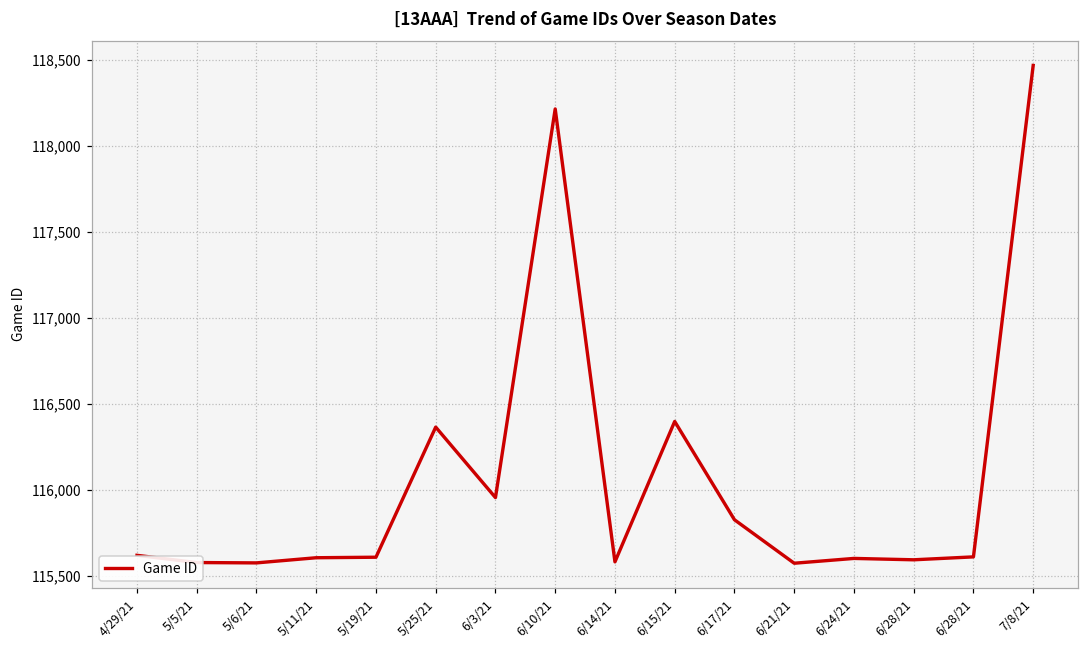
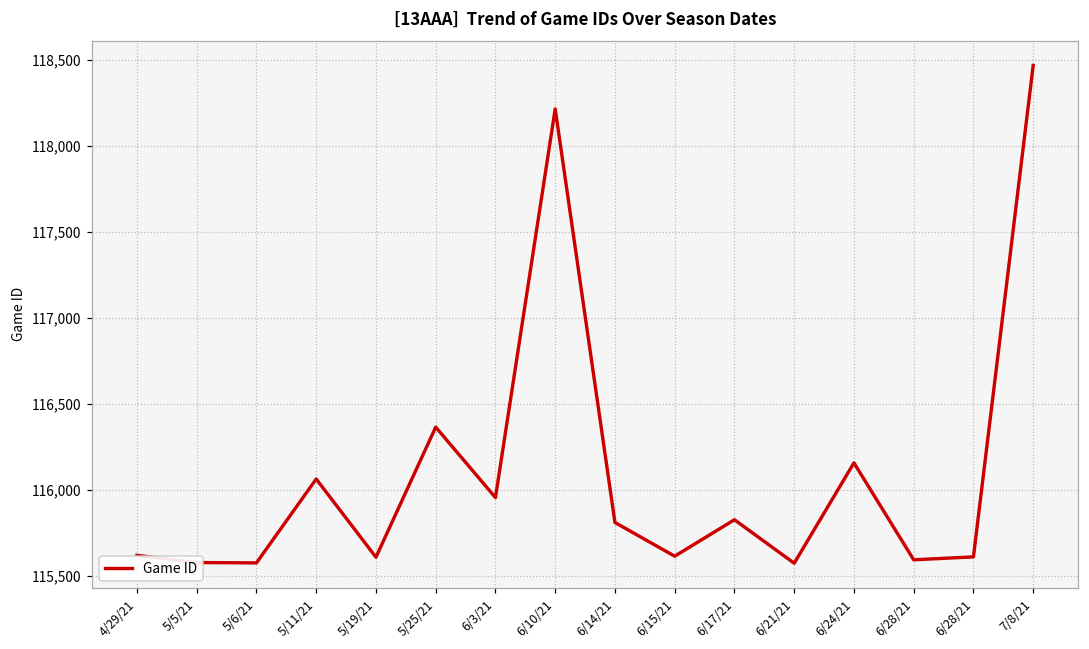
5/11/21: 115,610 -> 116,060
6/14/21: 115,580 -> 115,810
6/15/21: 116,400 -> 115,610
6/24/21: 115,600 -> 116,160
